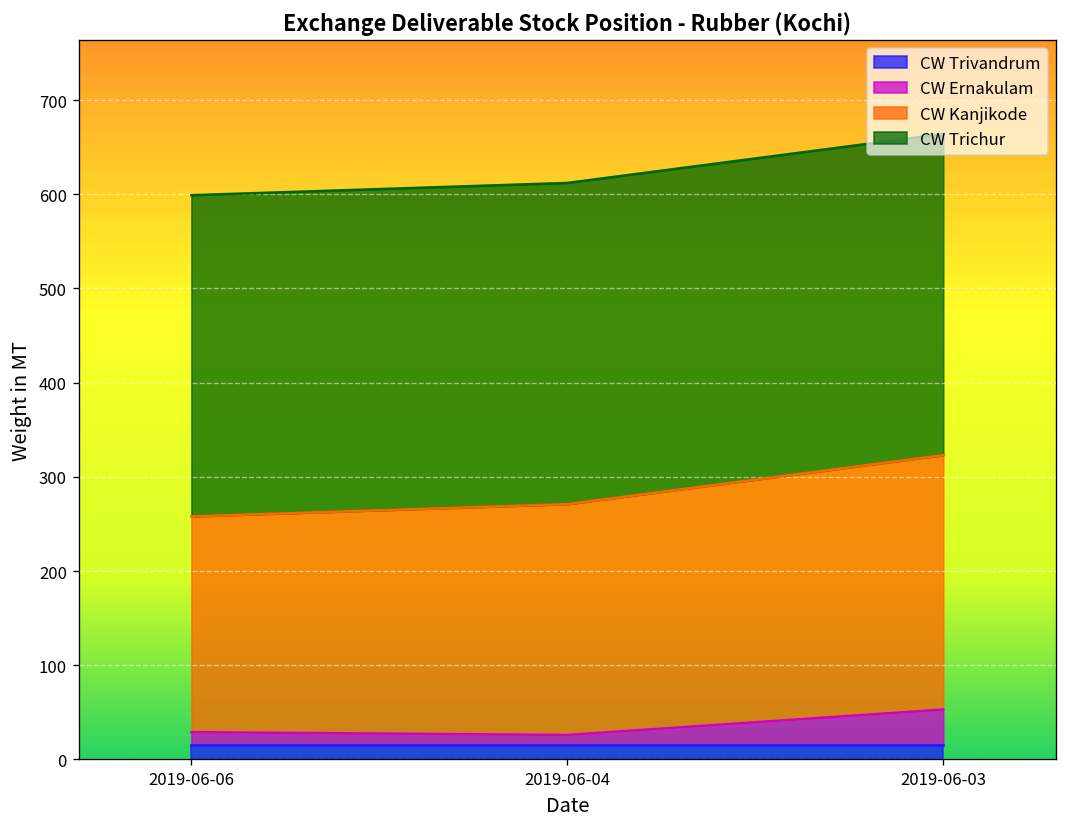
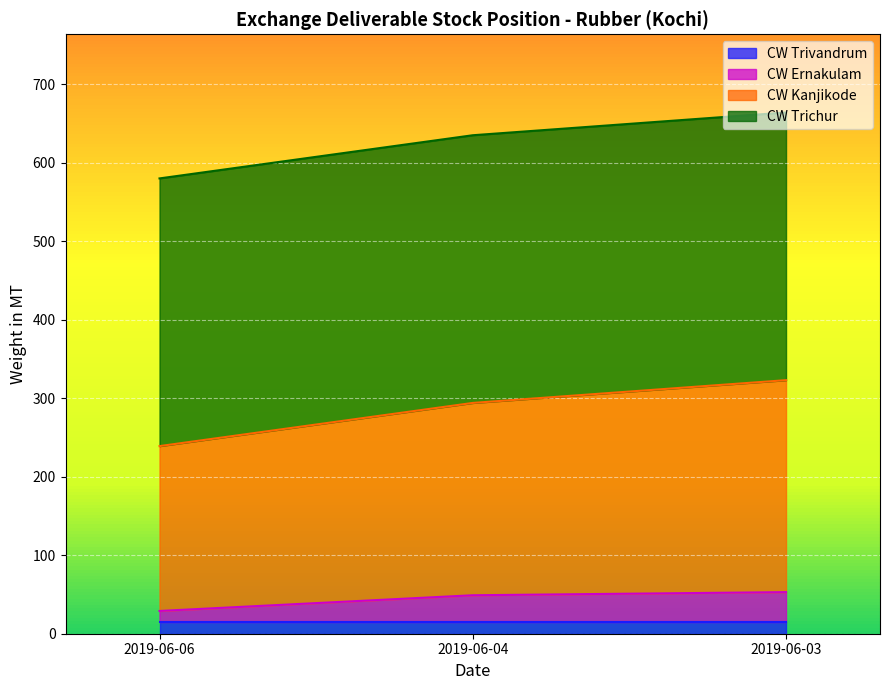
CW Kanjikode, 2019-06-06: 230 -> 210
CW Ernakulam, 2019-06-04: 10 -> 30
